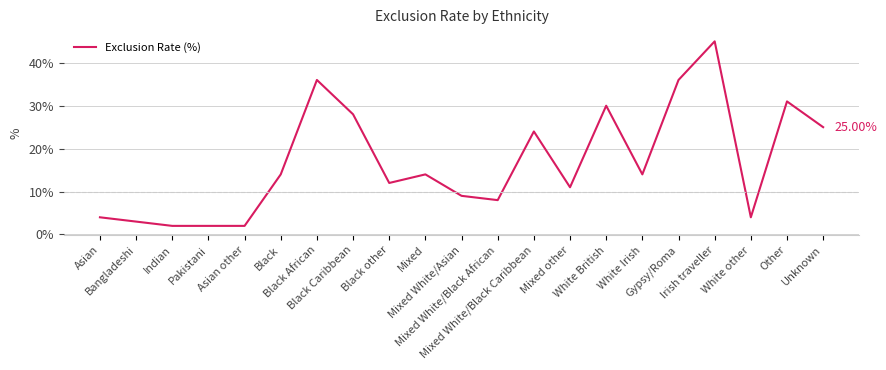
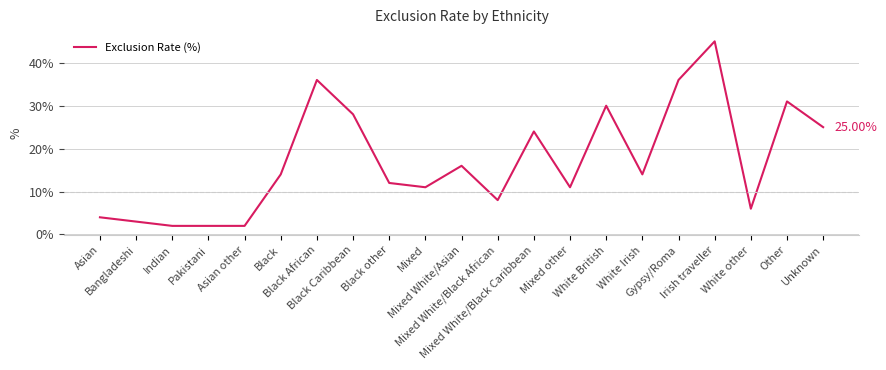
Mixed: 14% -> 11%
Mixed White/Asian: 9% -> 16%
White other: 4% -> 6%
